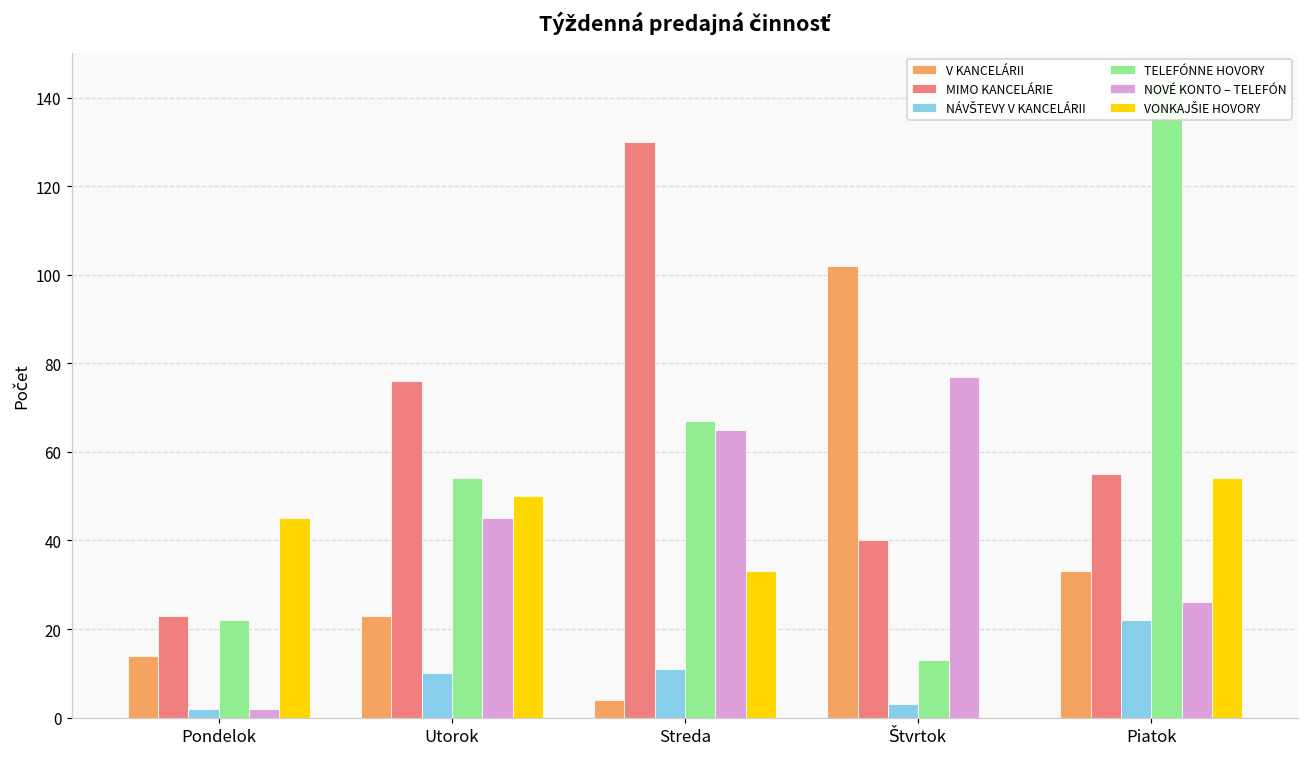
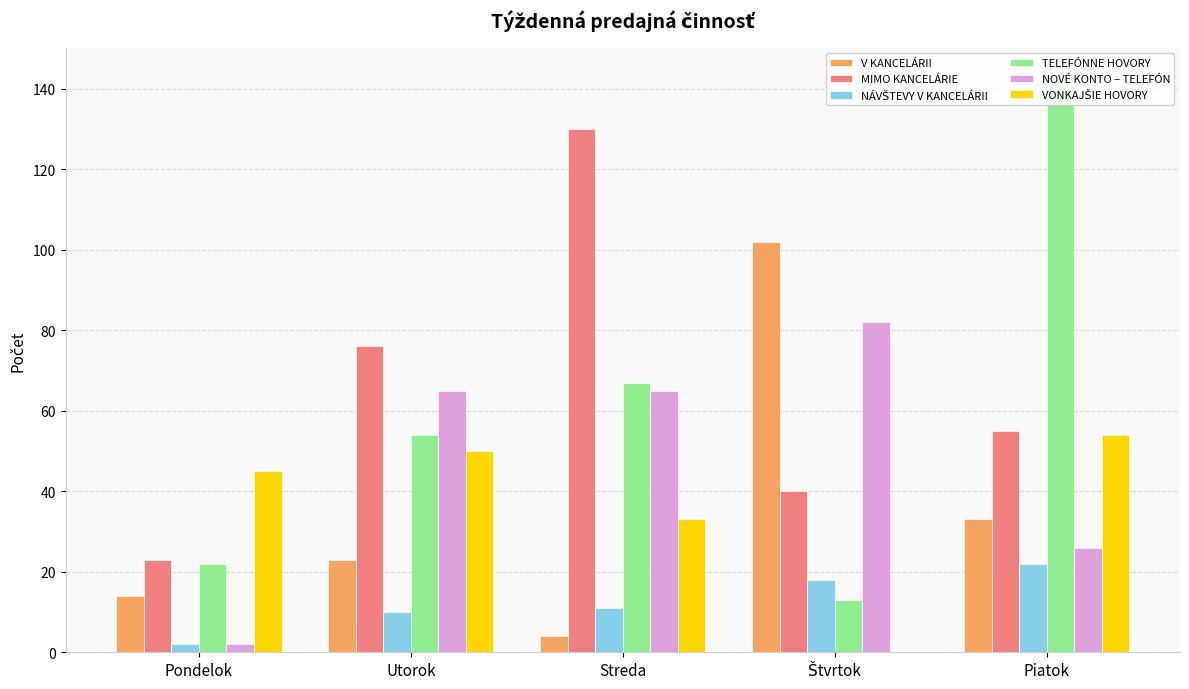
NOVÉ KONTO – TELEFÓN, Utorok: 45 -> 65
NÁVŠTEVY V KANCELÁRII, Štvrtok: 3 -> 18
NOVÉ KONTO – TELEFÓN, Štvrtok: 77 -> 82
